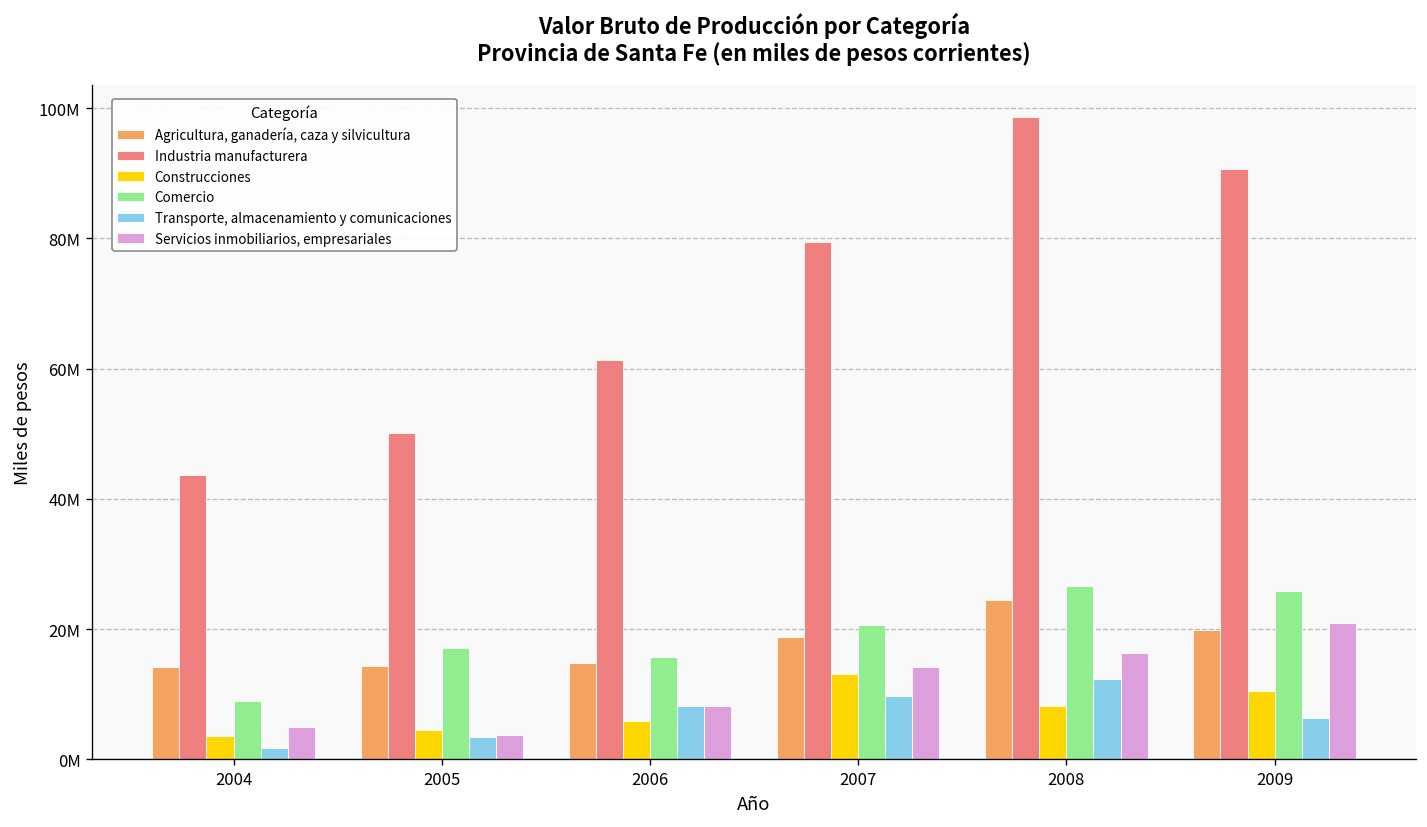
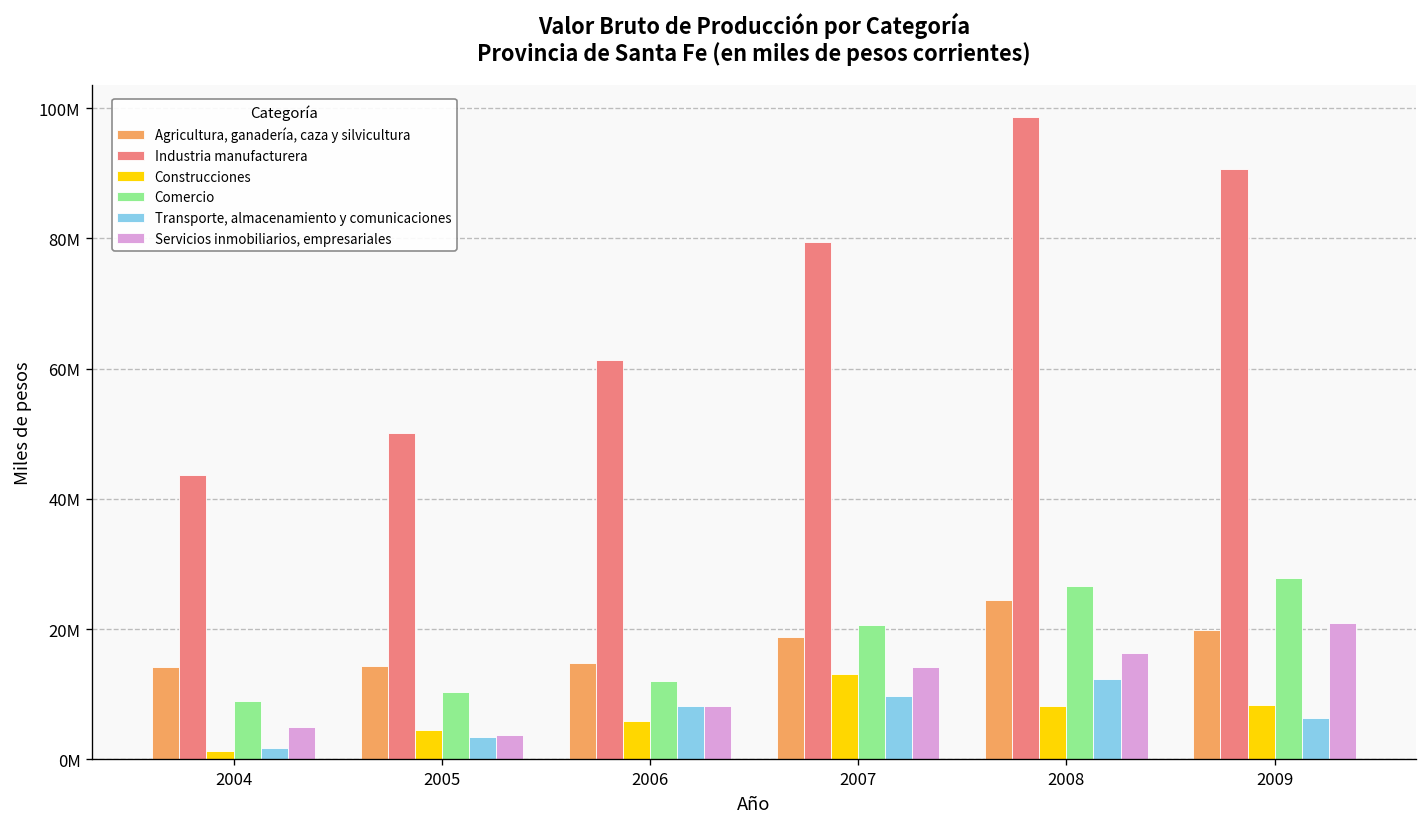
Construcciones, 2004: 4000000 -> 1000000
Comercio, 2005: 17000000 -> 10000000
Comercio, 2006: 16000000 -> 12000000
Construcciones, 2009: 10000000 -> 8000000
Comercio, 2009: 26000000 -> 28000000
